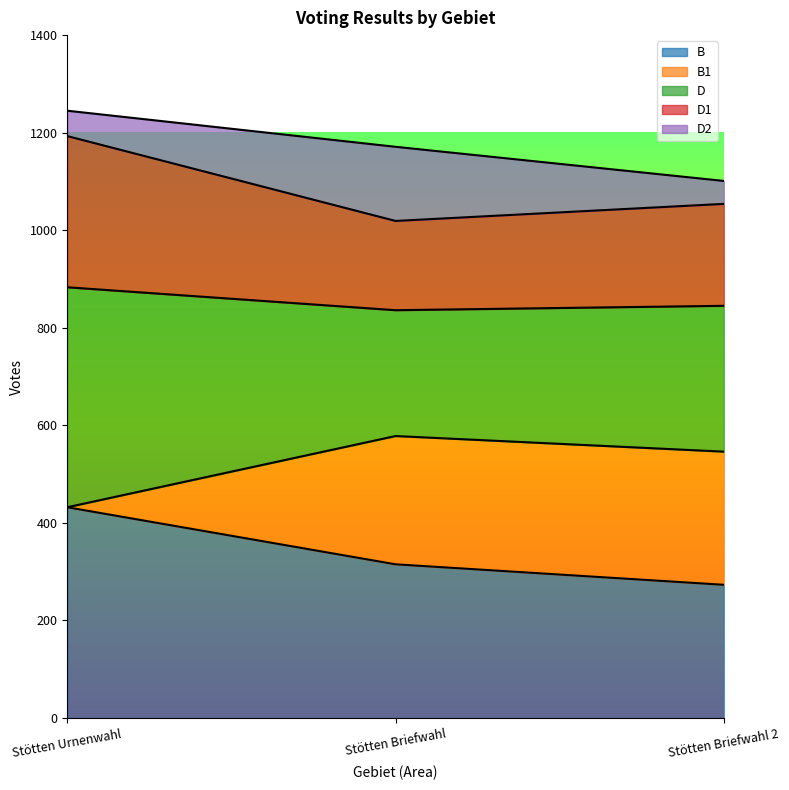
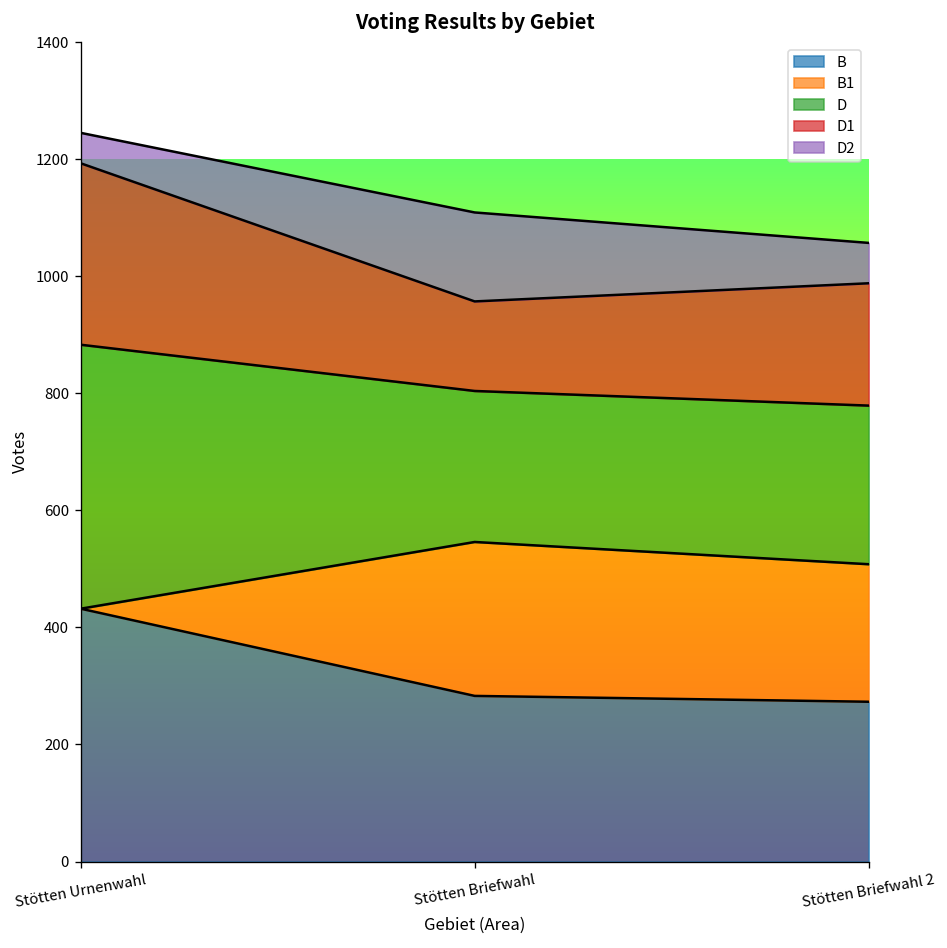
B, Stötten Briefwahl: 320 -> 280
D1, Stötten Briefwahl: 180 -> 150
B1, Stötten Briefwahl 2: 270 -> 240
D, Stötten Briefwahl 2: 300 -> 270
D2, Stötten Briefwahl 2: 50 -> 70
